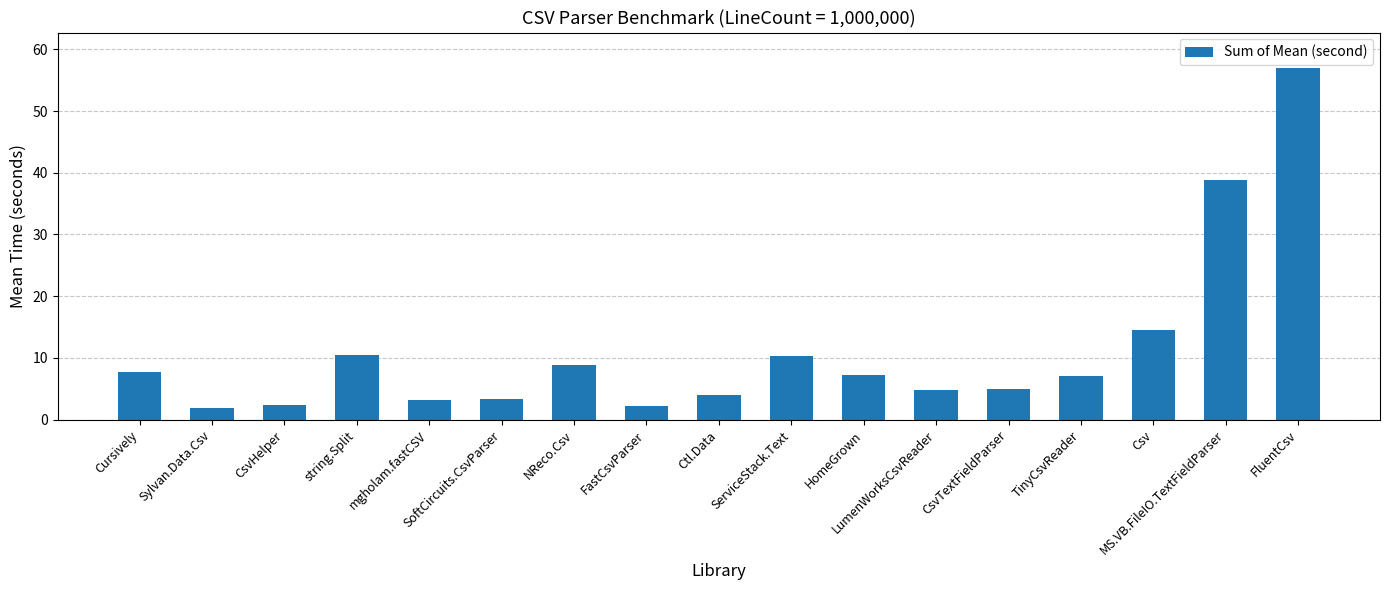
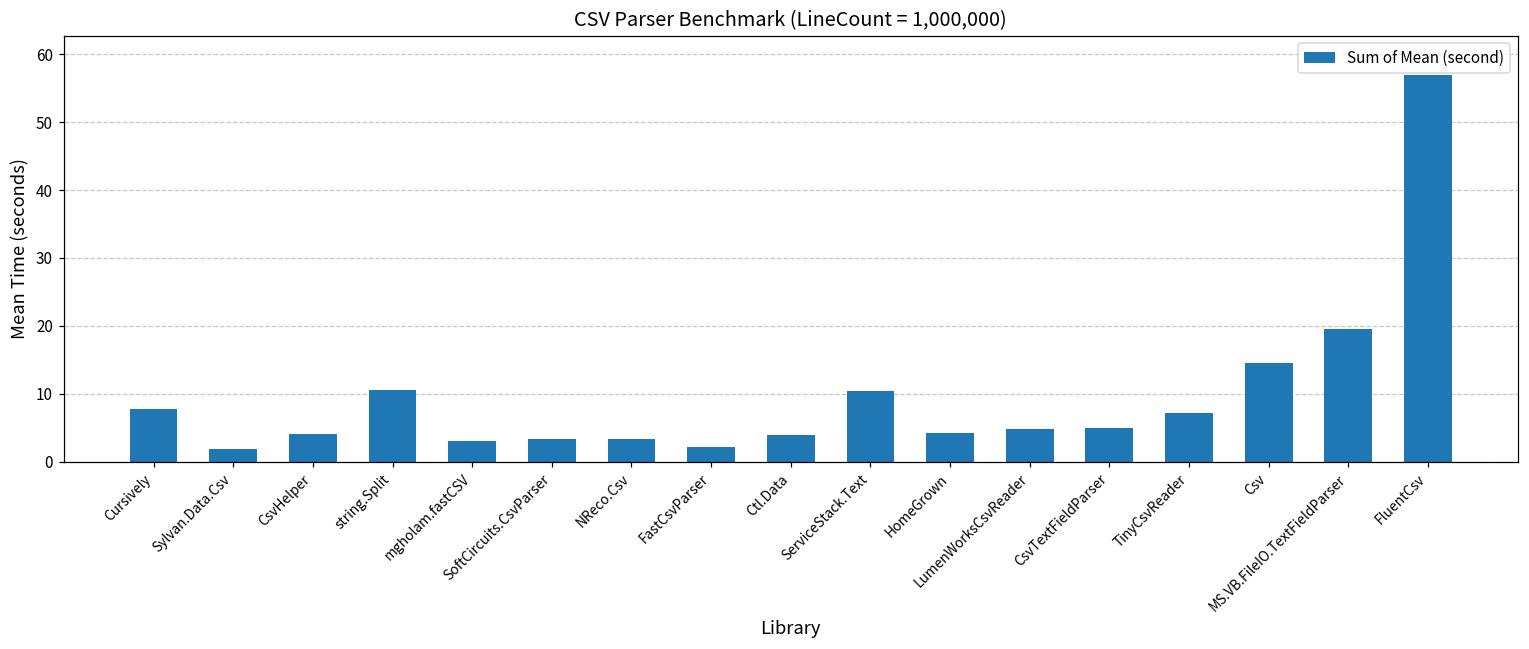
CsvHelper: 2 -> 4
NReco.Csv: 9 -> 3
HomeGrown: 7 -> 4
MS.VB.FileIO.TextFieldParser: 39 -> 20
